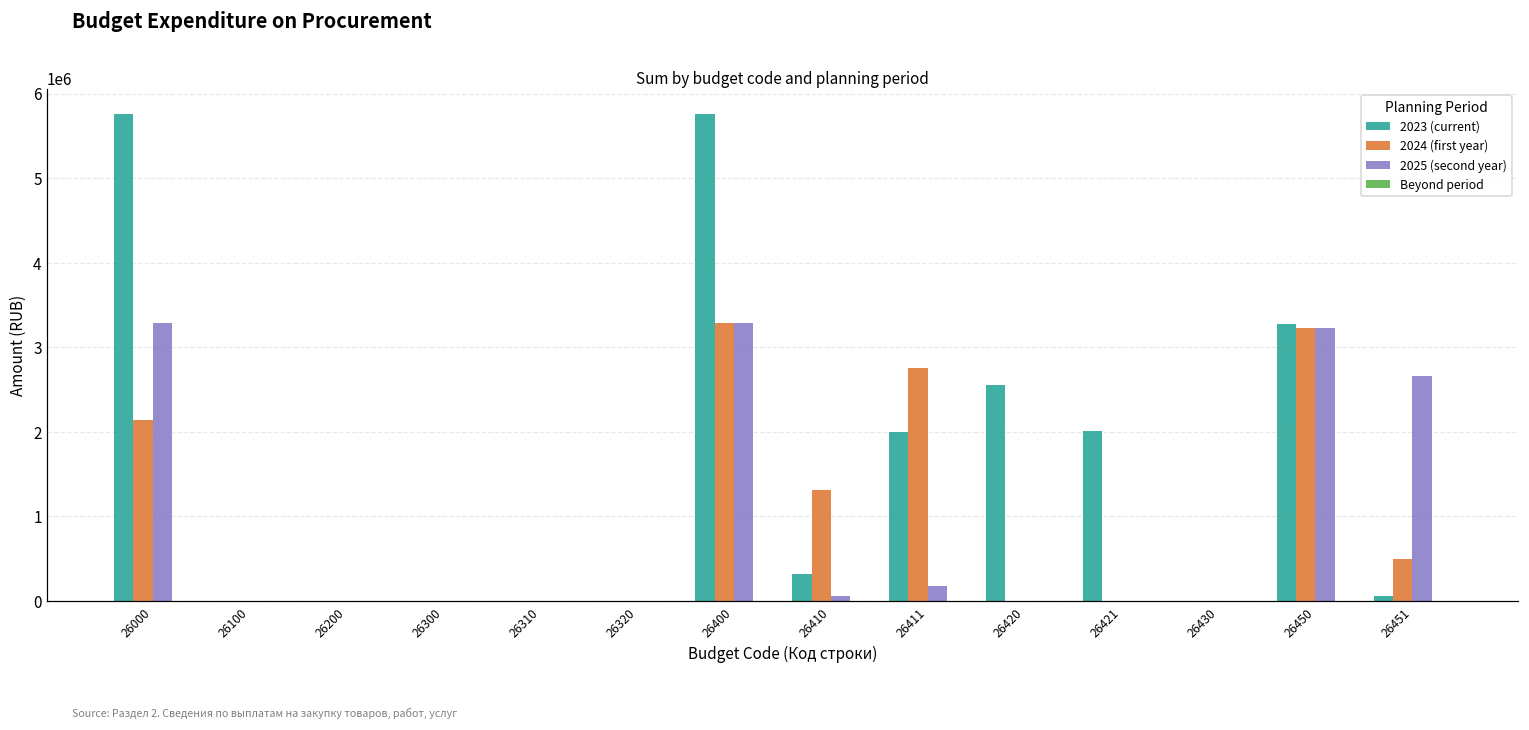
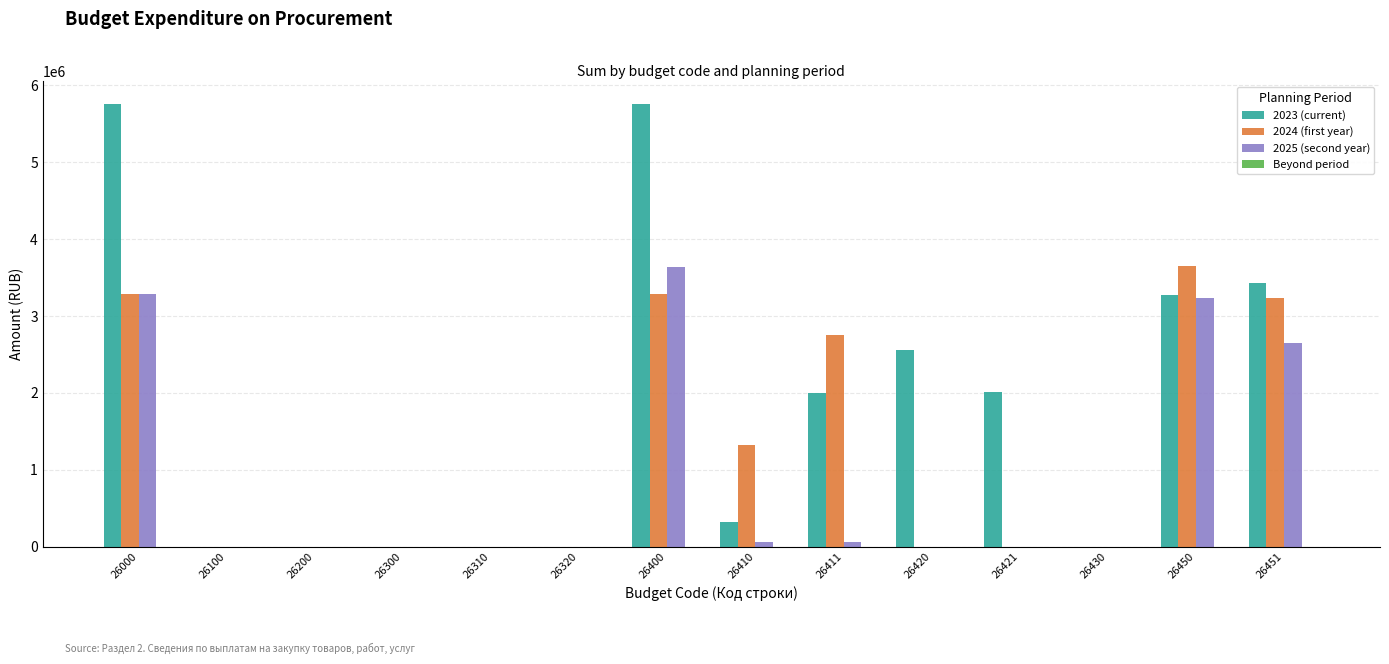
2024 (first year), 26000: 2100000 -> 3300000
2025 (second year), 26400: 3300000 -> 3600000
2025 (second year), 26411: 200000 -> 100000
2024 (first year), 26450: 3200000 -> 3600000
2023 (current), 26451: 100000 -> 3400000
2024 (first year), 26451: 500000 -> 3200000
